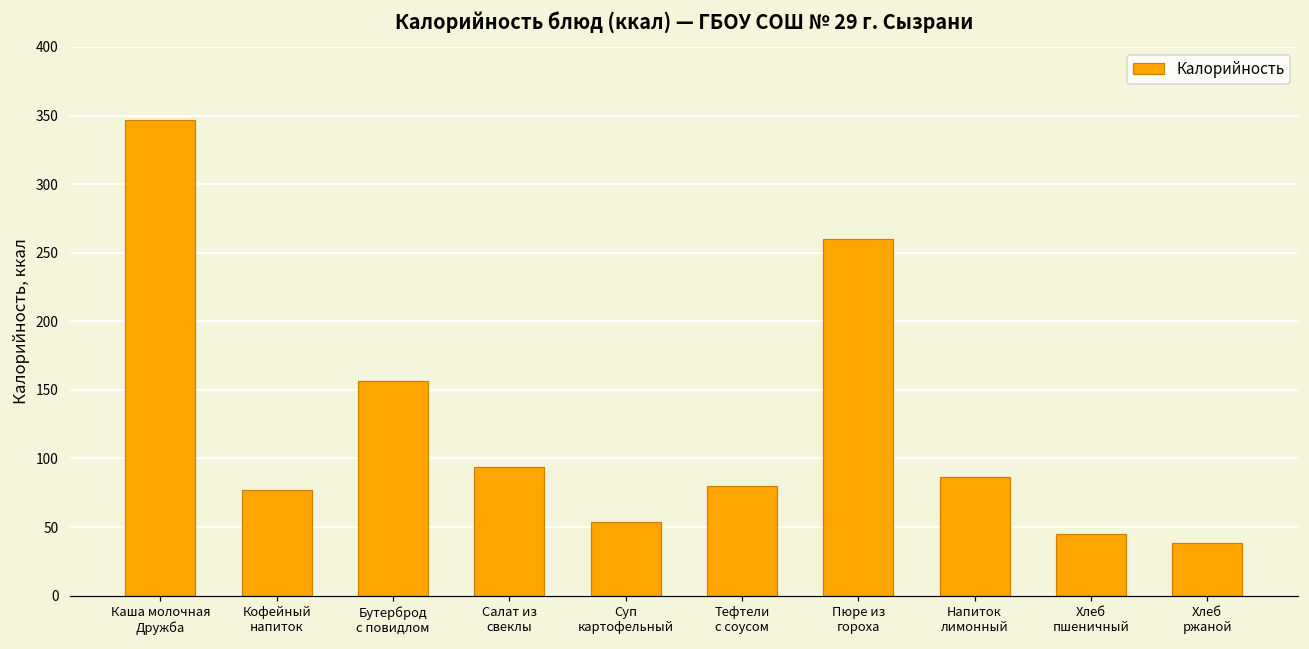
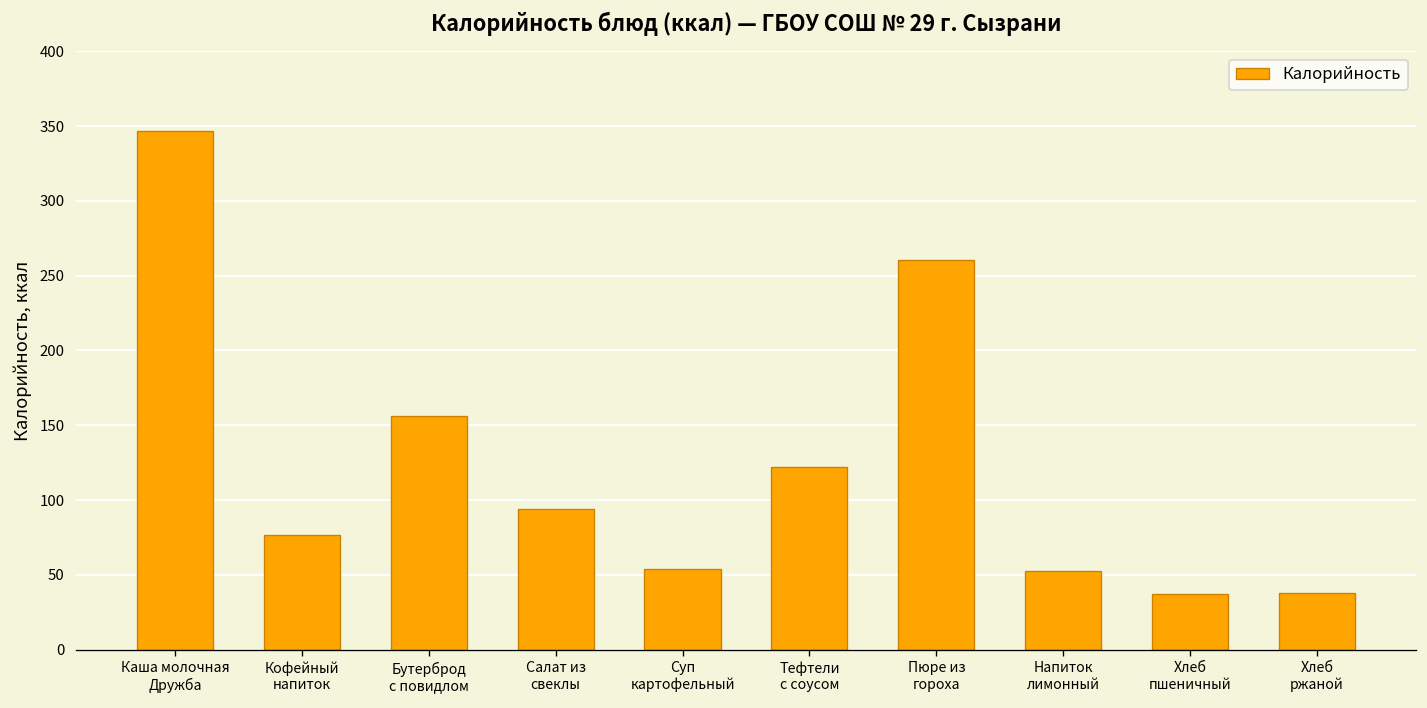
Тефтели с соусом: 80 -> 122
Напиток лимонный: 86 -> 53
Хлеб пшеничный: 45 -> 38
